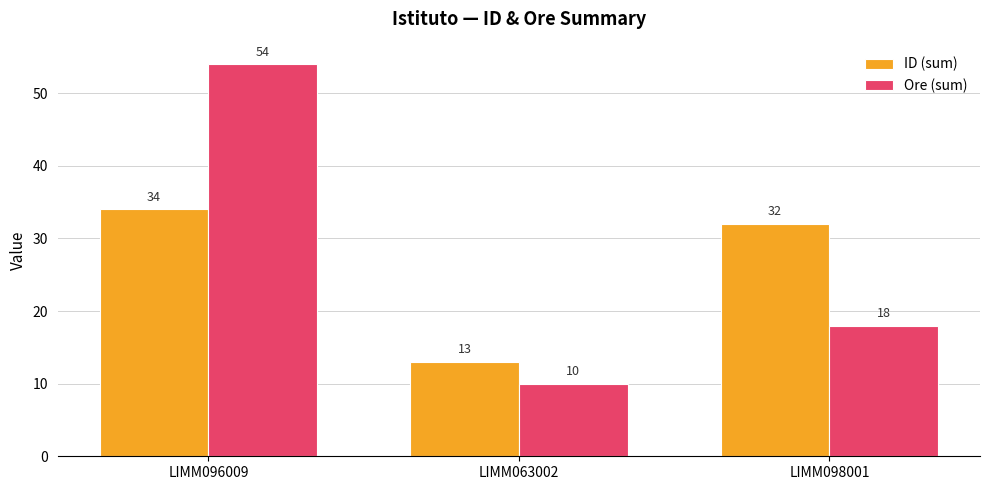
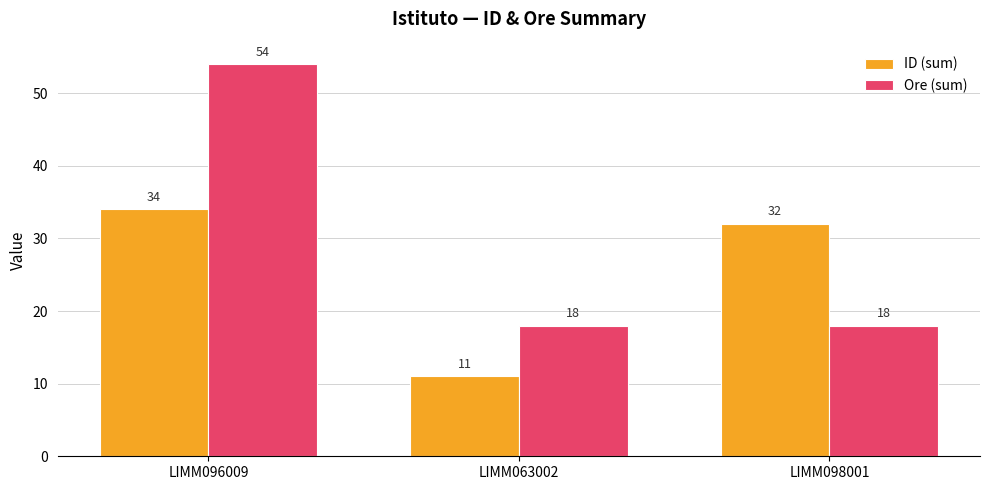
ID (sum), LIMM063002: 13 -> 11
Ore (sum), LIMM063002: 10 -> 18
